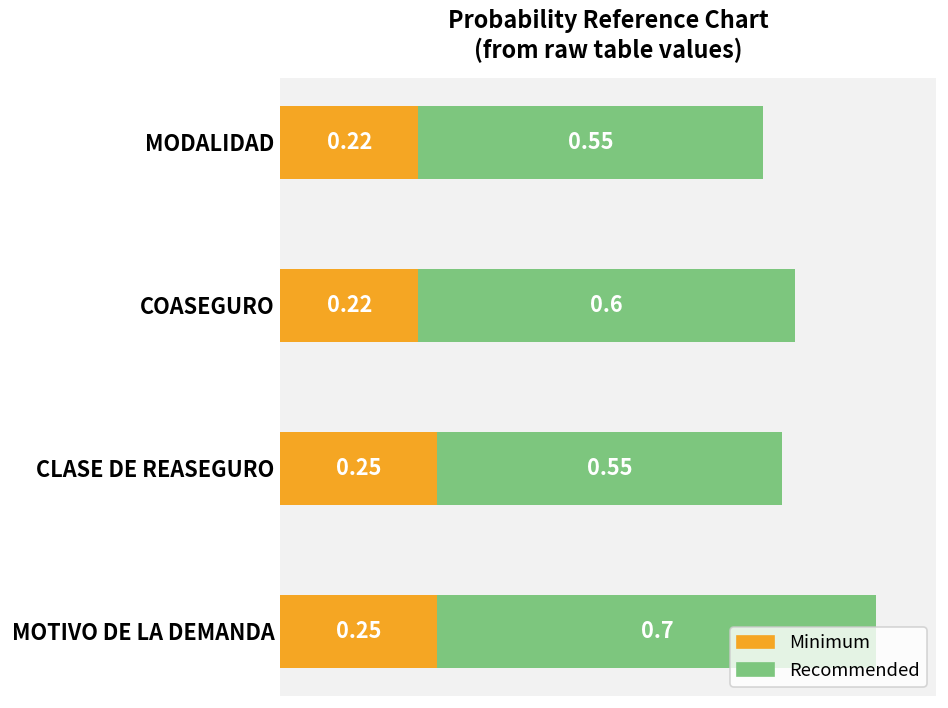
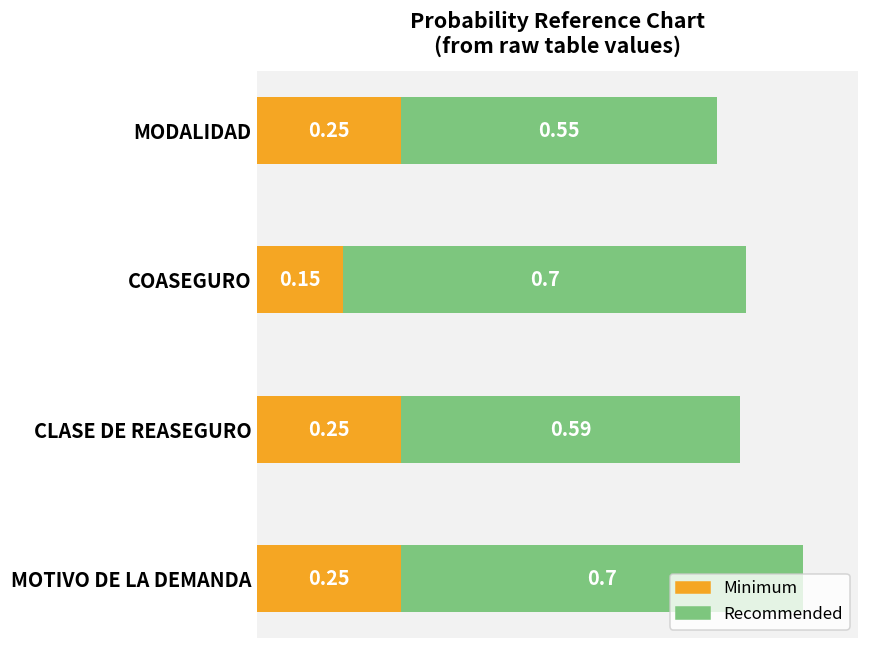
Minimum, MODALIDAD: 0.22 -> 0.25
Minimum, COASEGURO: 0.22 -> 0.15
Recommended, COASEGURO: 0.6 -> 0.7
Recommended, CLASE DE REASEGURO: 0.55 -> 0.59
